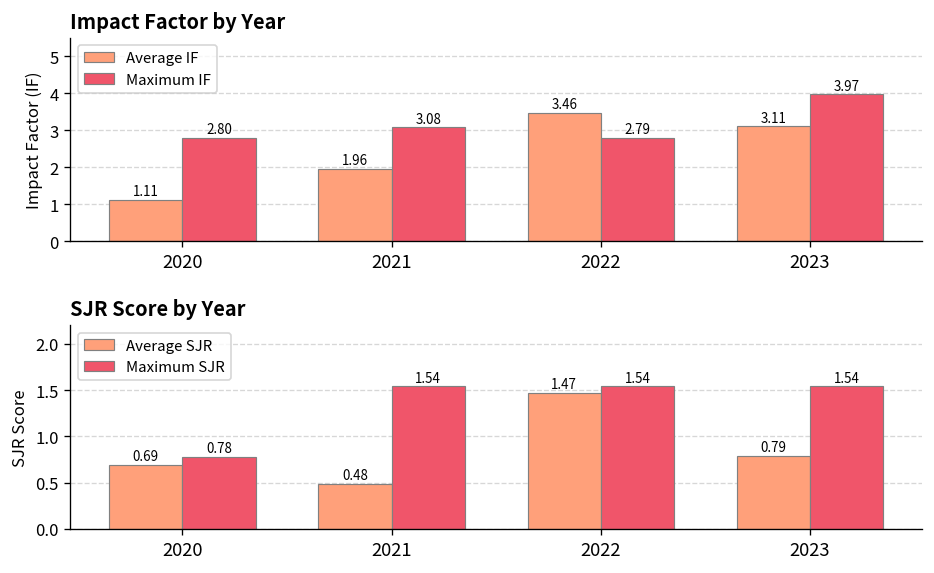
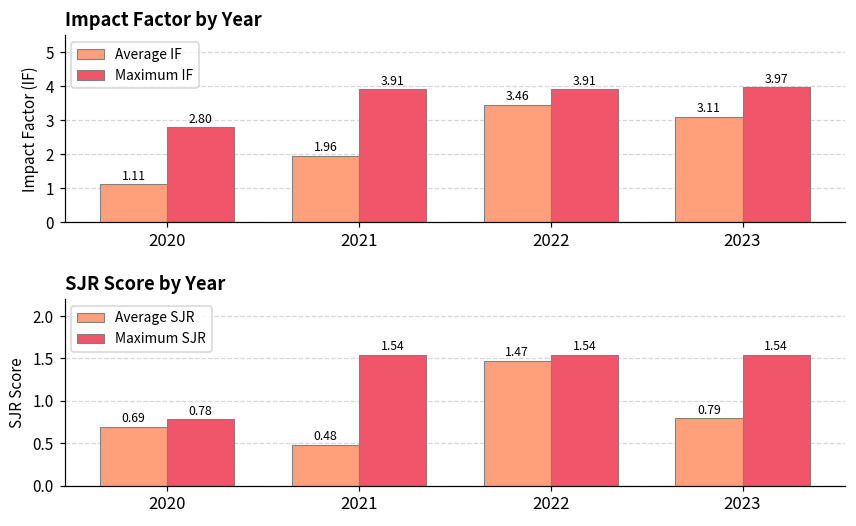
Impact Factor by Year, Maximum IF, 2021: 3.08 -> 3.91
Impact Factor by Year, Maximum IF, 2022: 2.79 -> 3.91
